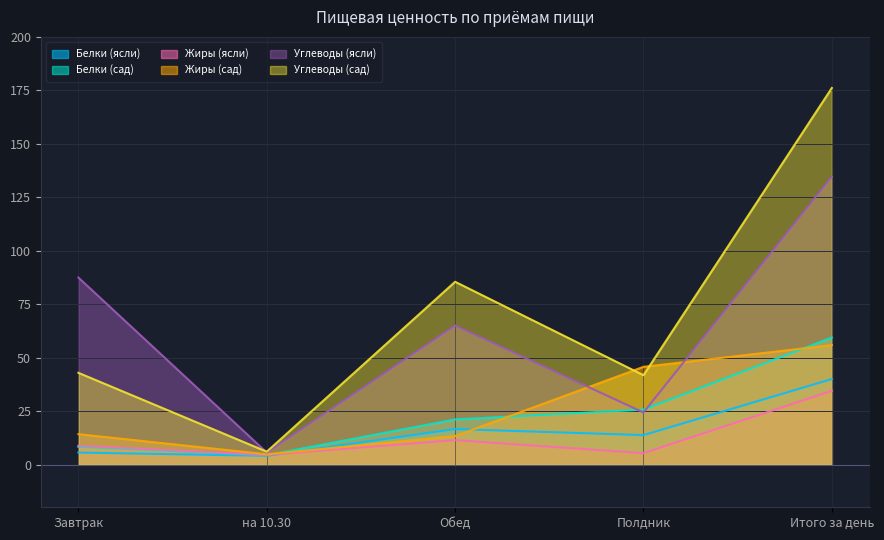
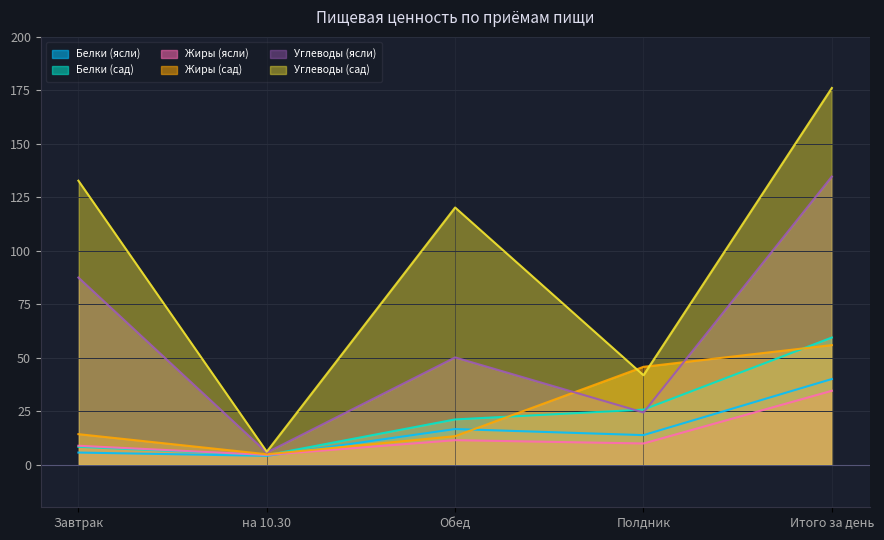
Углеводы (сад), Завтрак: 43 -> 133
Углеводы (ясли), Обед: 65 -> 50
Углеводы (сад), Обед: 85 -> 120
Жиры (ясли), Полдник: 5 -> 10
